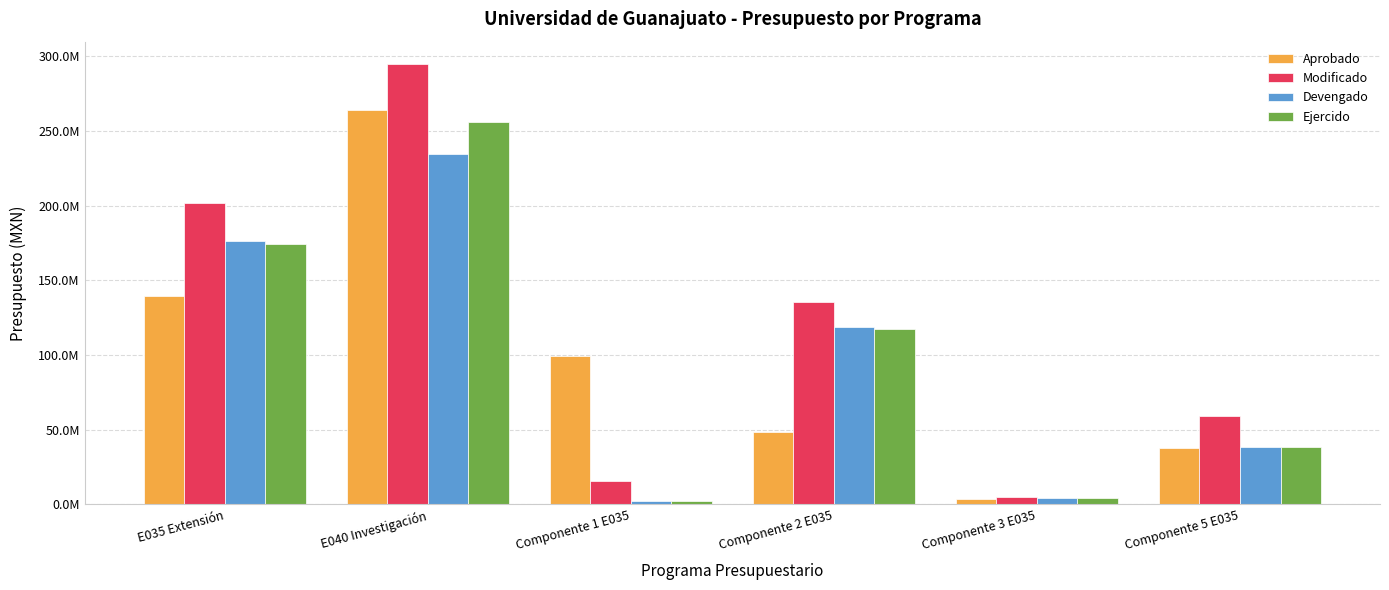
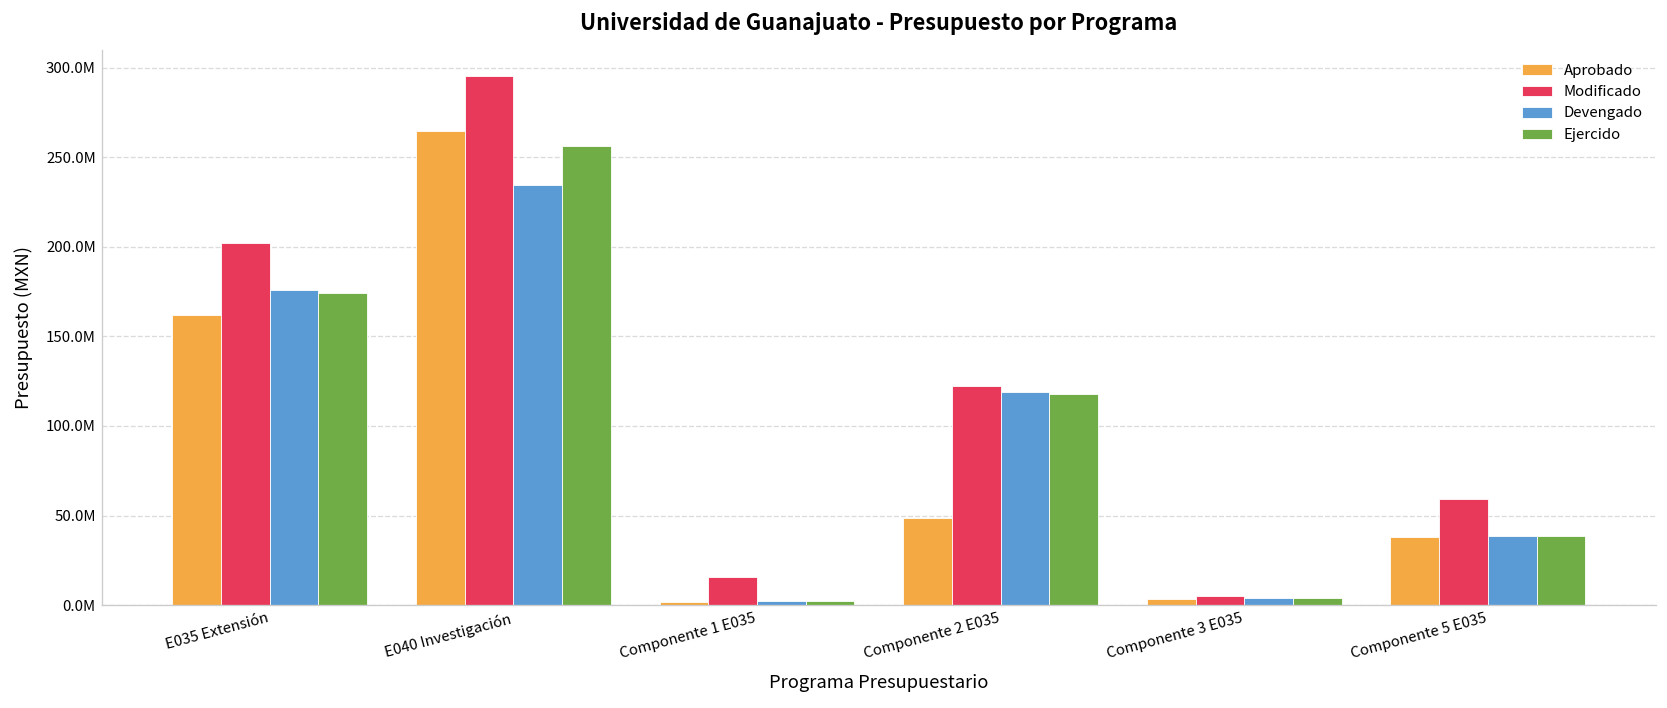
Aprobado, E035 Extensión: 140000000 -> 162000000
Aprobado, Componente 1 E035: 99000000 -> 2000000
Modificado, Componente 2 E035: 136000000 -> 122000000
